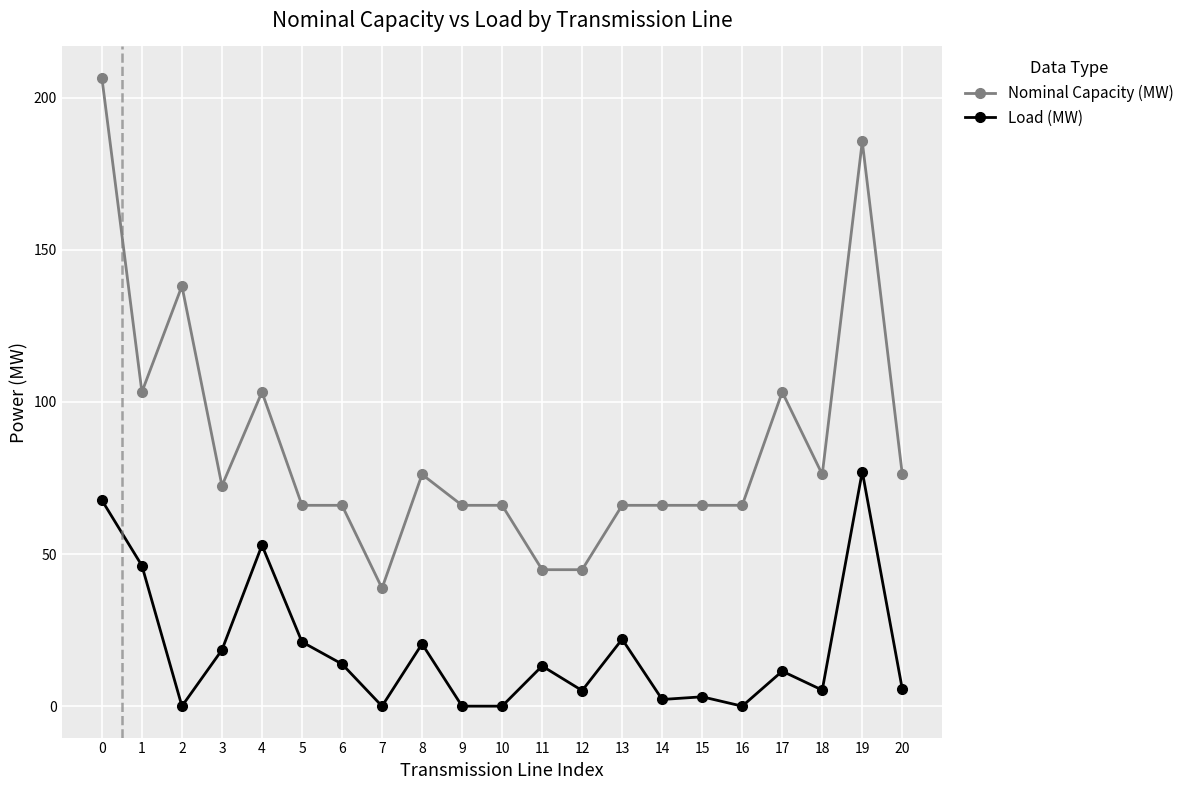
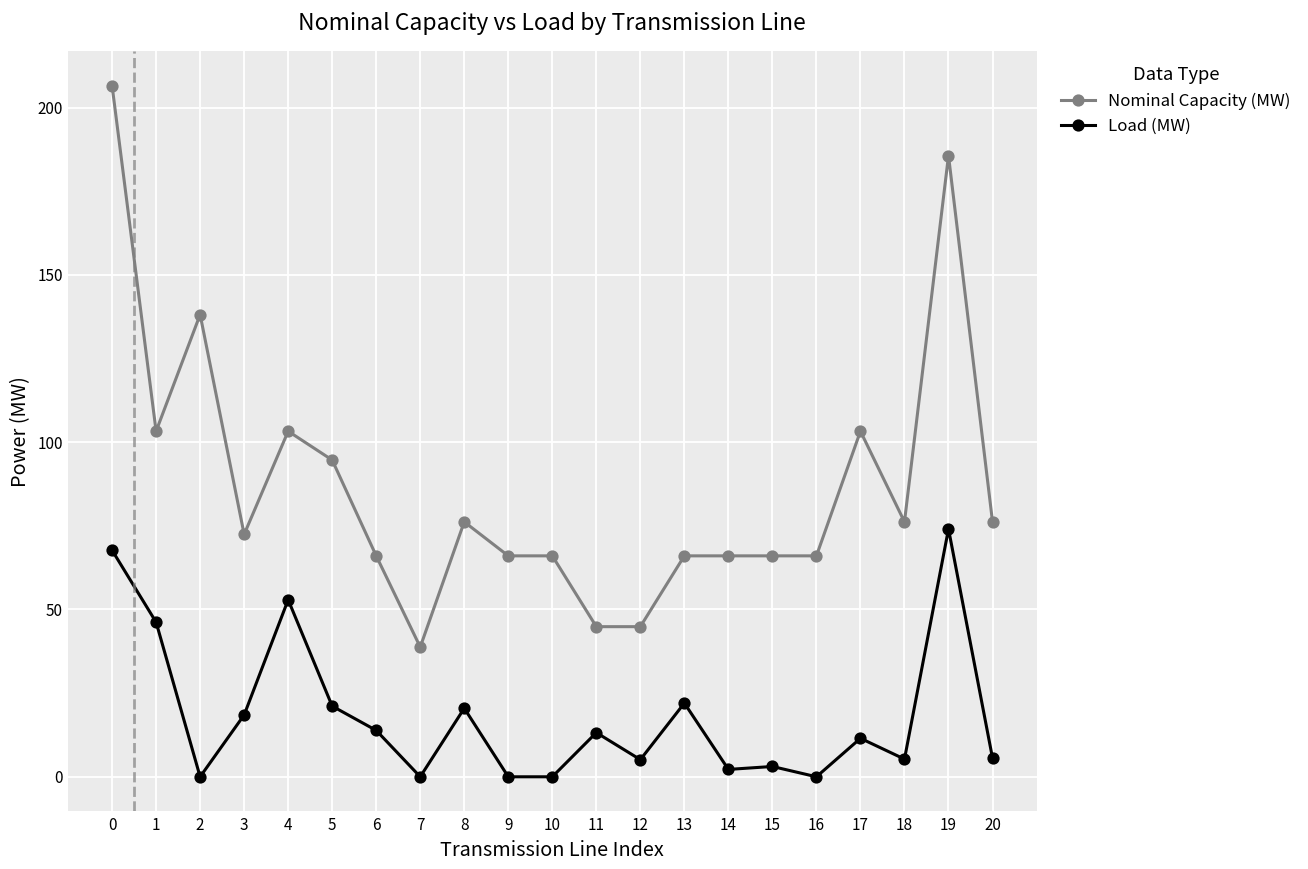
Nominal Capacity (MW), 5: 66 -> 95
Load (MW), 19: 77 -> 74
